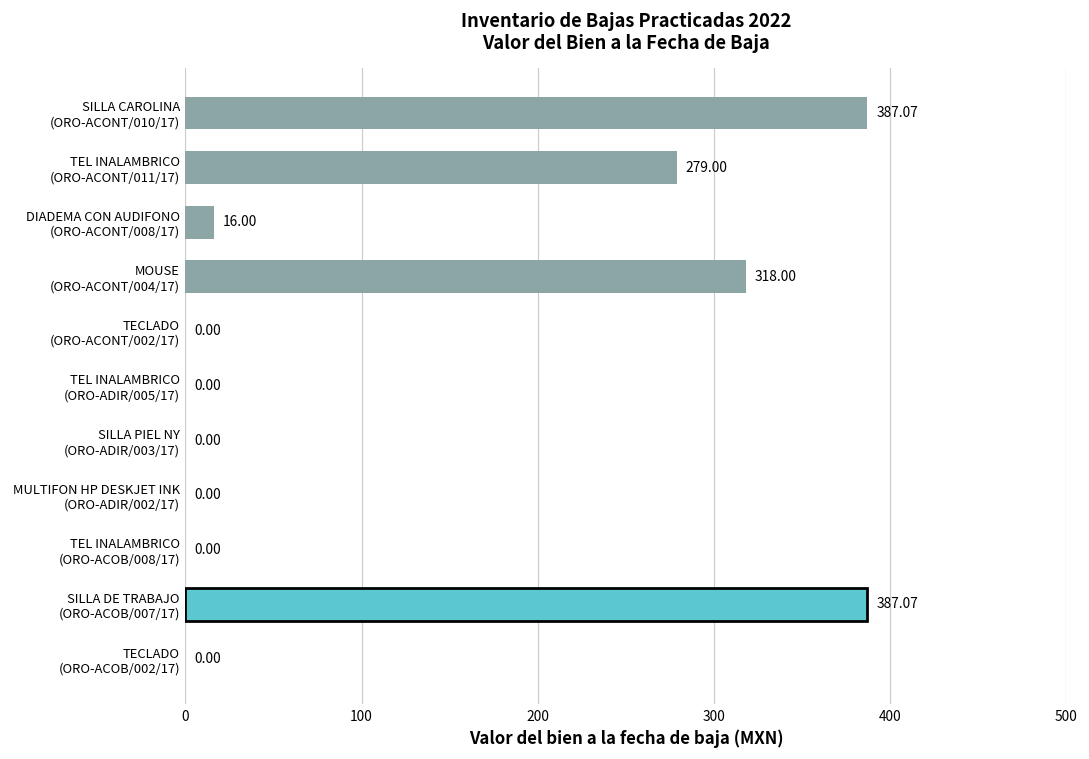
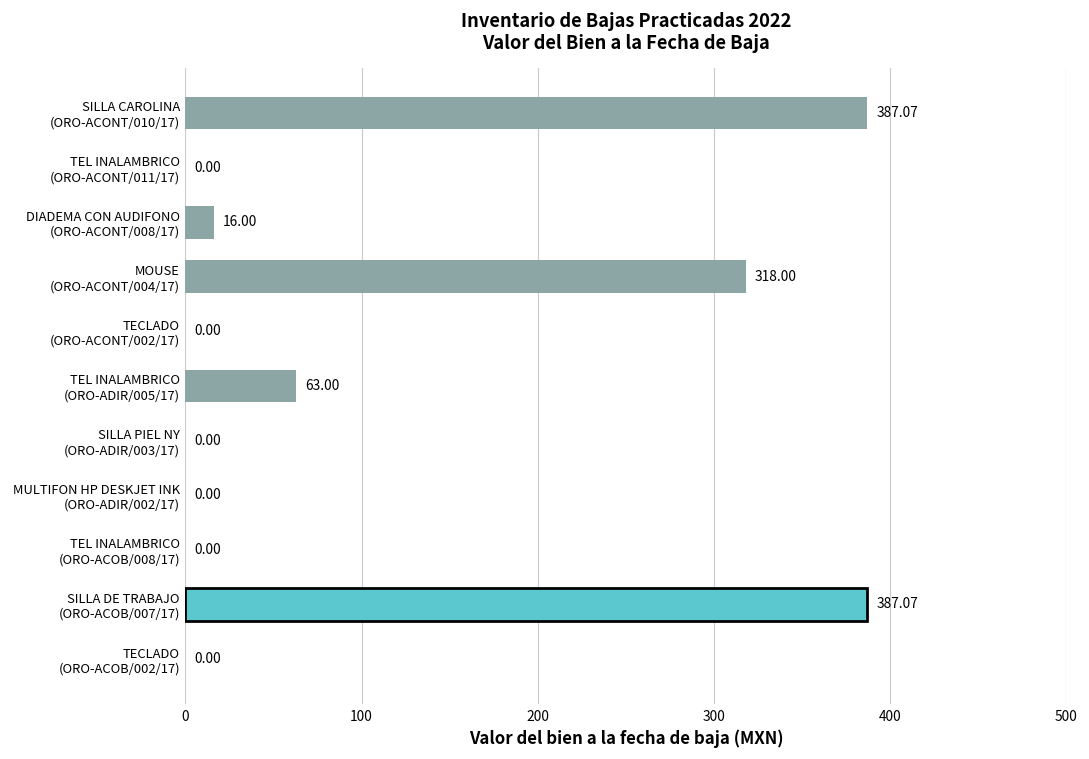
TEL INALAMBRICO (ORO-ACONT/011/17): 279.00 -> 0.00
TEL INALAMBRICO (ORO-ADIR/005/17): 0.00 -> 63.00
